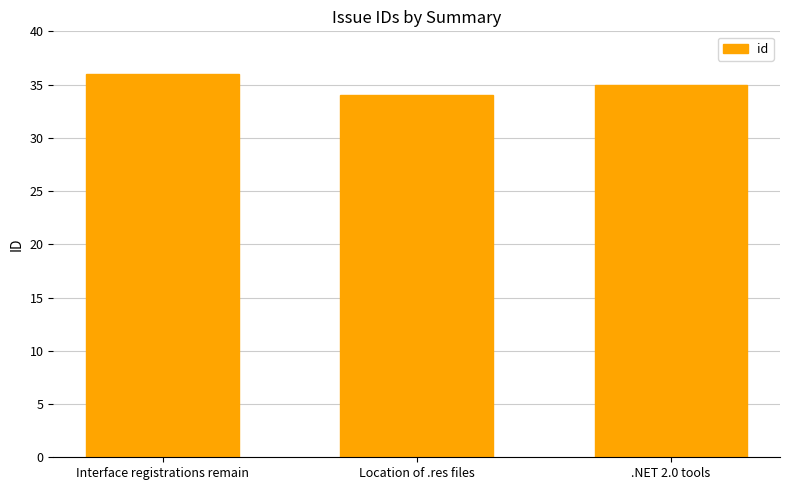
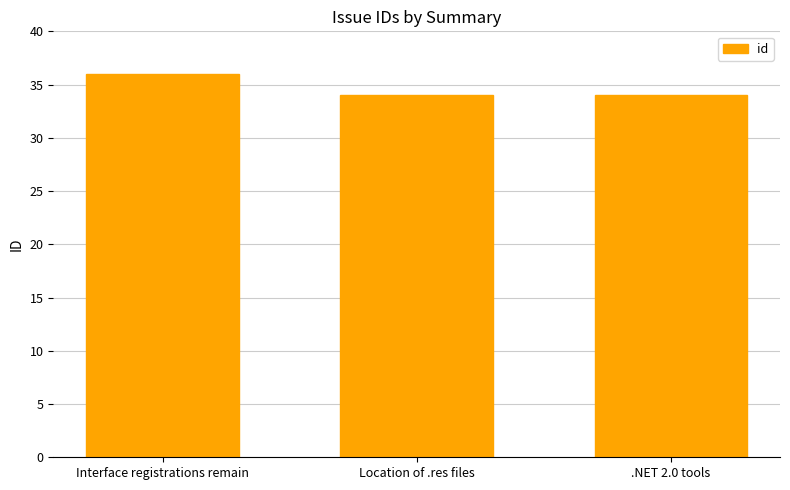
.NET 2.0 tools: 35 -> 34
